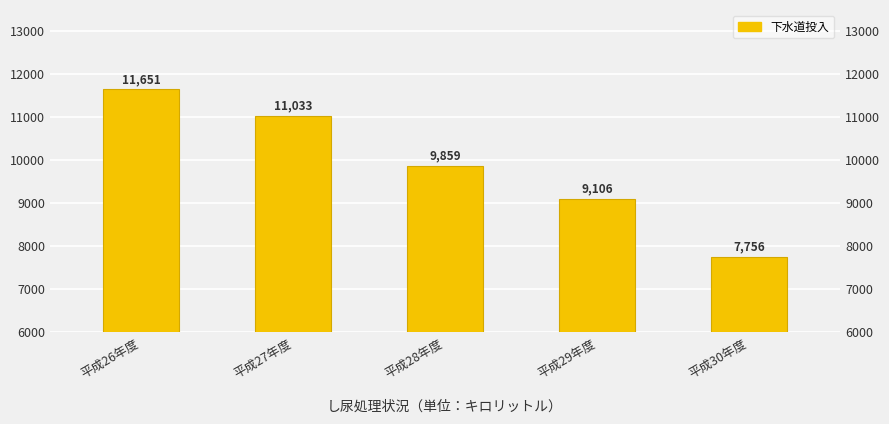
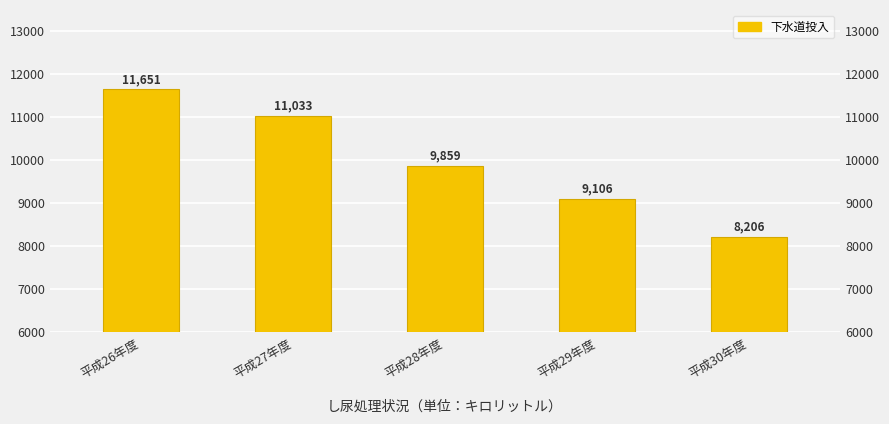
平成30年度: 7,756 -> 8,206
